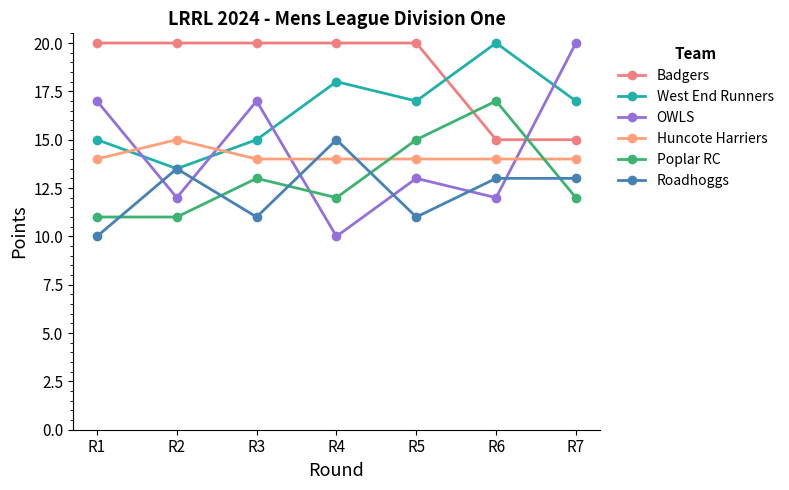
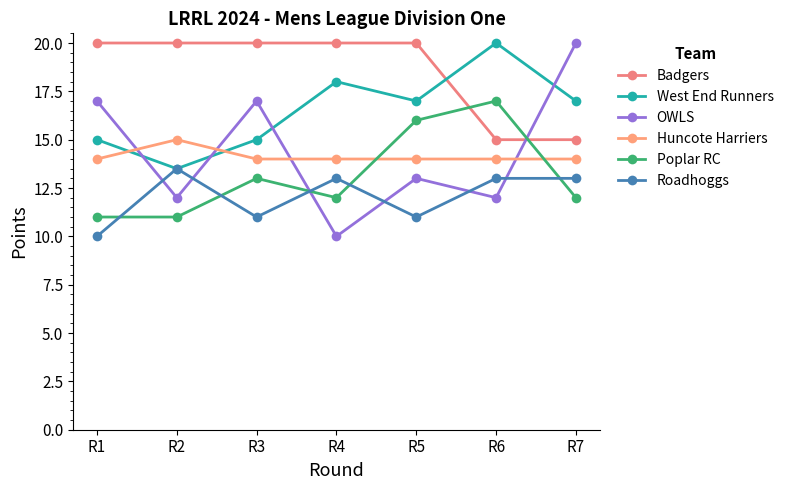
Roadhoggs, R4: 15 -> 13
Poplar RC, R5: 15 -> 16
